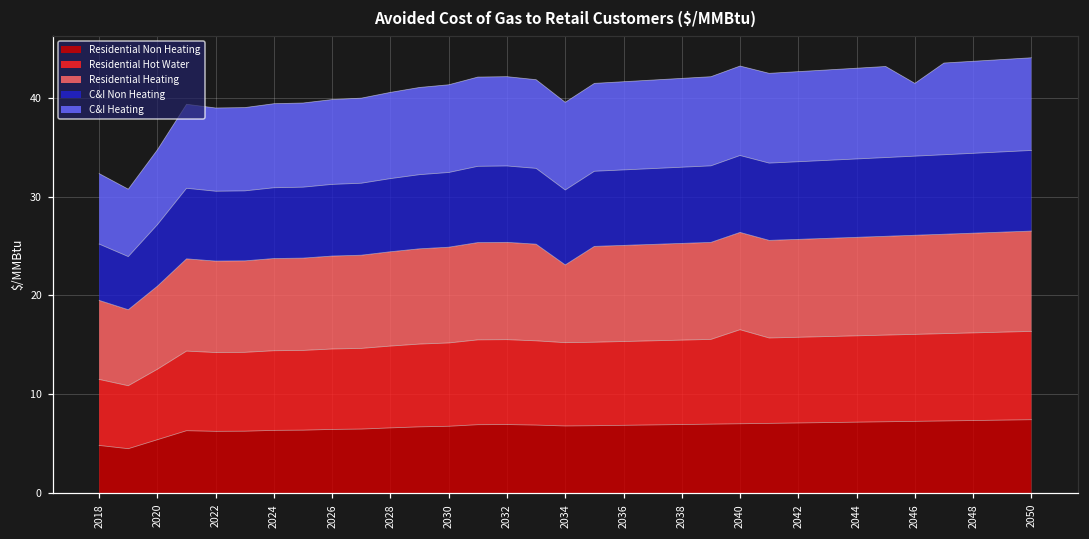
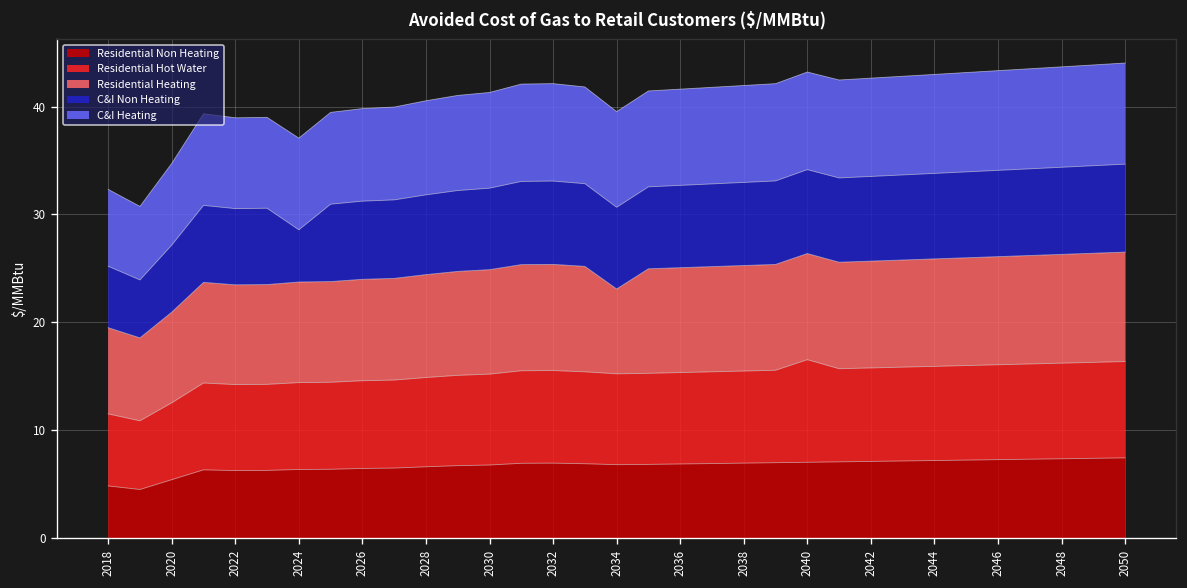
C&I Non Heating, 2024: 7 -> 5
C&I Heating, 2046: 7 -> 9
